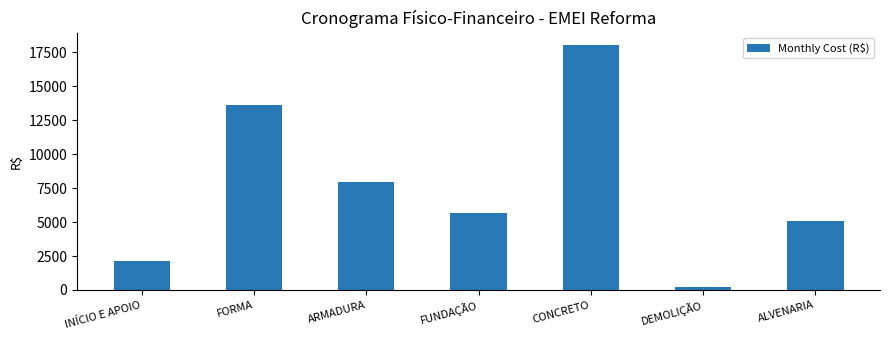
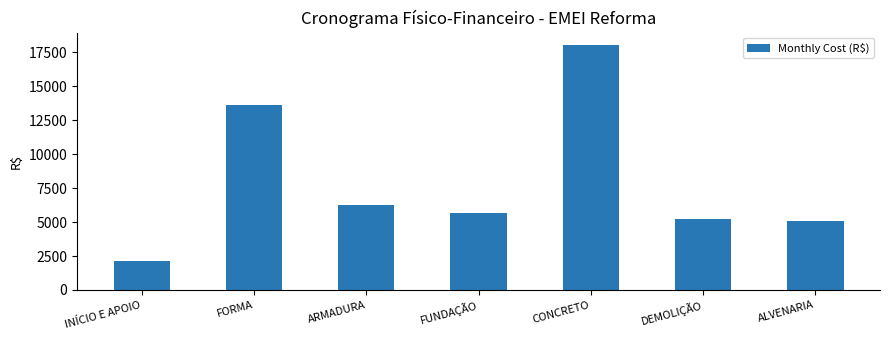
ARMADURA: 7900 -> 6300
DEMOLIÇÃO: 200 -> 5300
